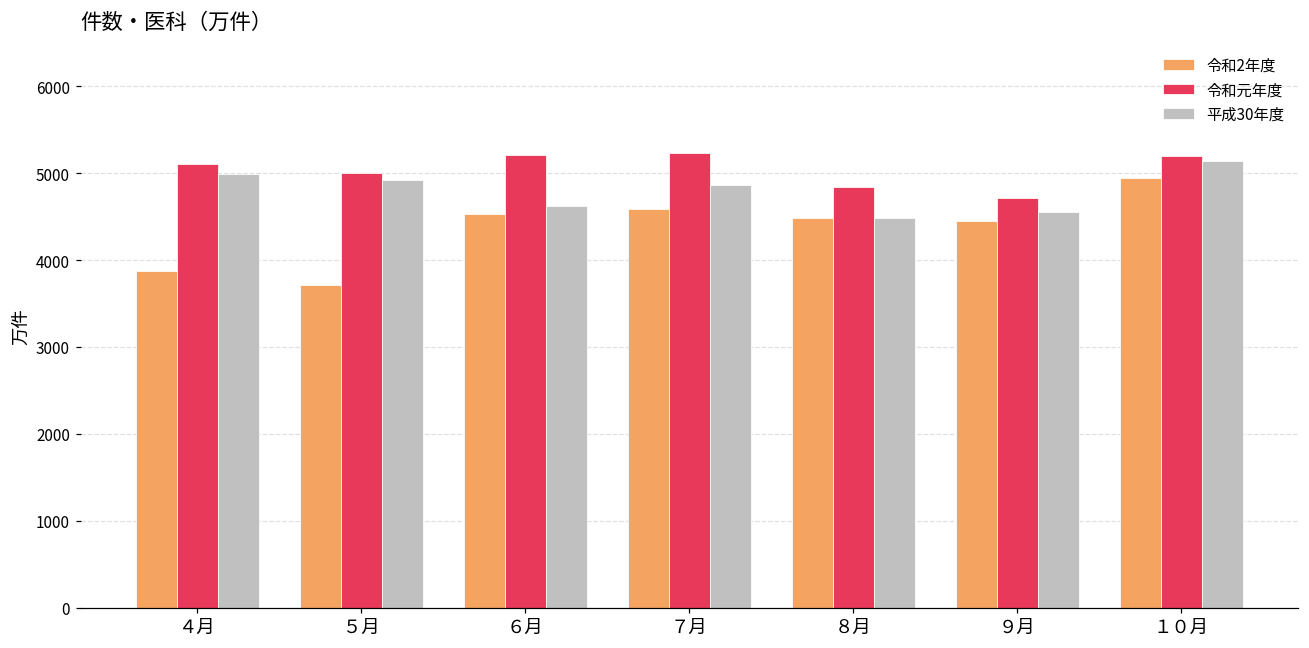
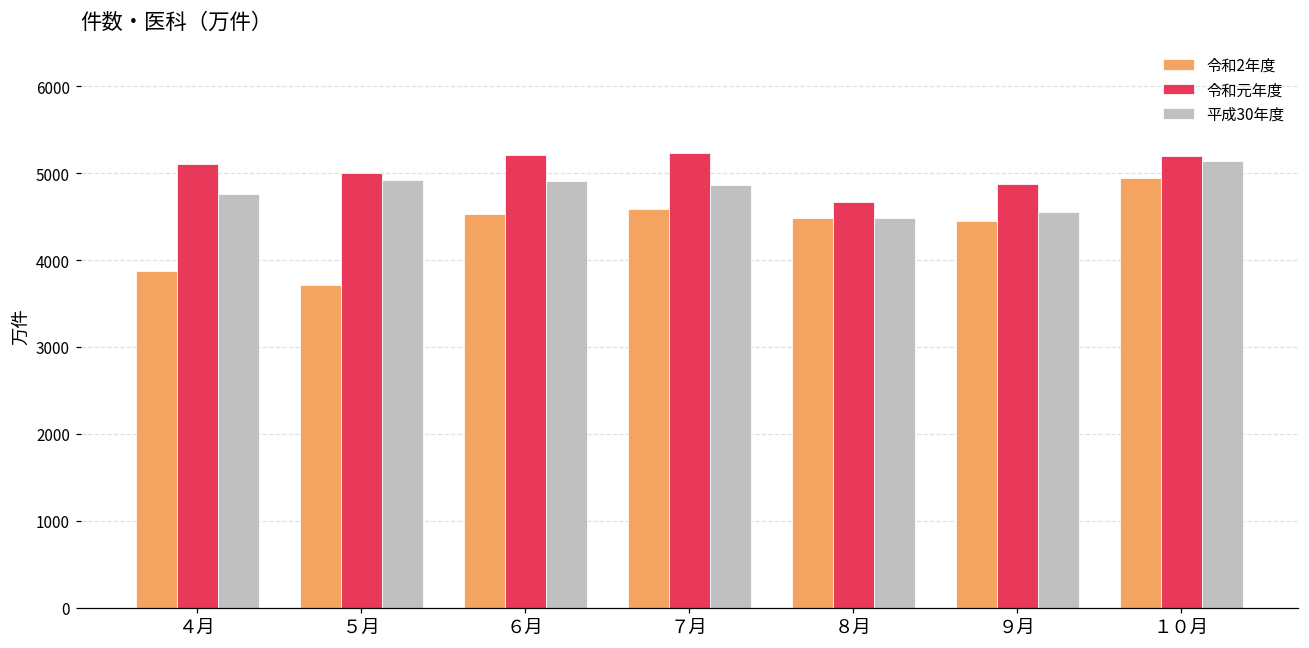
平成30年度, ４月: 5000 -> 4800
平成30年度, ６月: 4600 -> 4900
令和元年度, ８月: 4800 -> 4700
令和元年度, ９月: 4700 -> 4900
